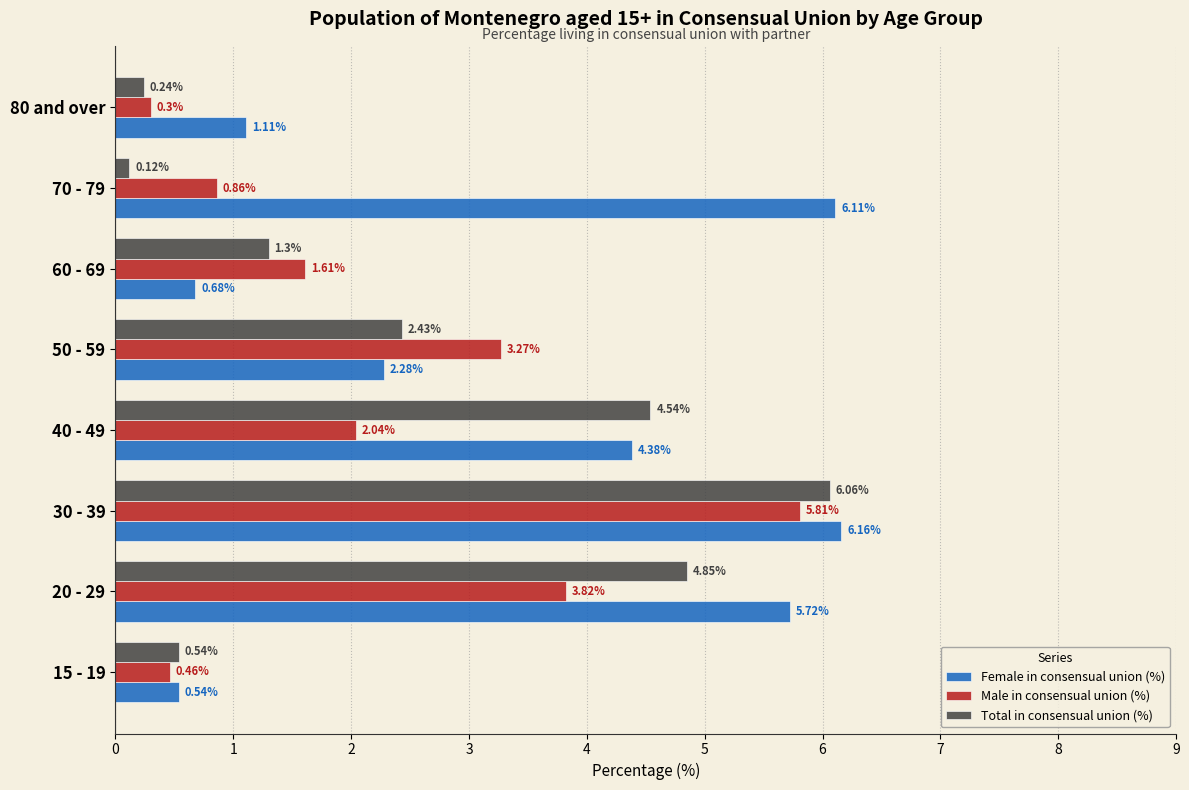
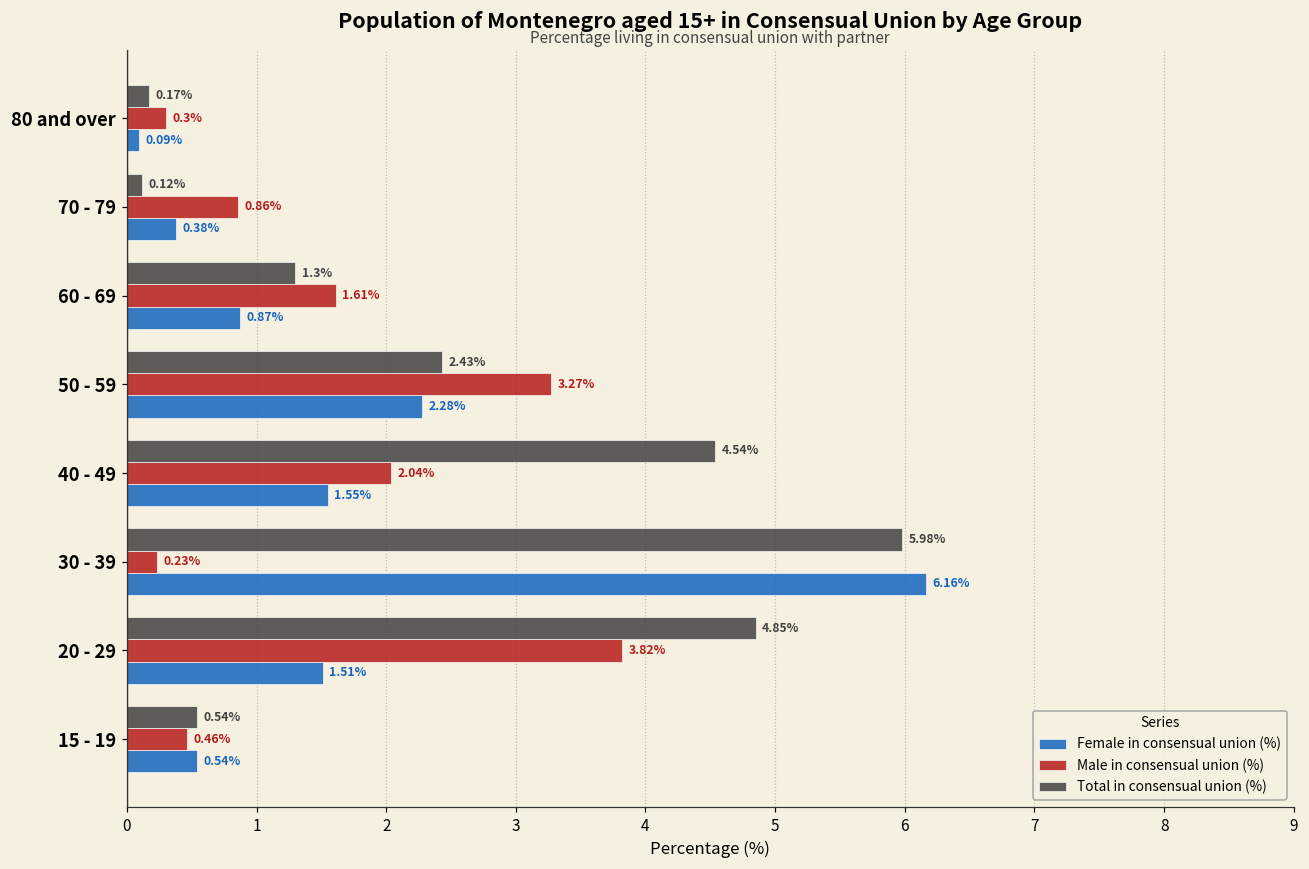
Total in consensual union (%), 80 and over: 0.24% -> 0.17%
Female in consensual union (%), 80 and over: 1.11% -> 0.09%
Female in consensual union (%), 70 - 79: 6.11% -> 0.38%
Female in consensual union (%), 60 - 69: 0.68% -> 0.87%
Female in consensual union (%), 40 - 49: 4.38% -> 1.55%
Total in consensual union (%), 30 - 39: 6.06% -> 5.98%
Male in consensual union (%), 30 - 39: 5.81% -> 0.23%
Female in consensual union (%), 20 - 29: 5.72% -> 1.51%
